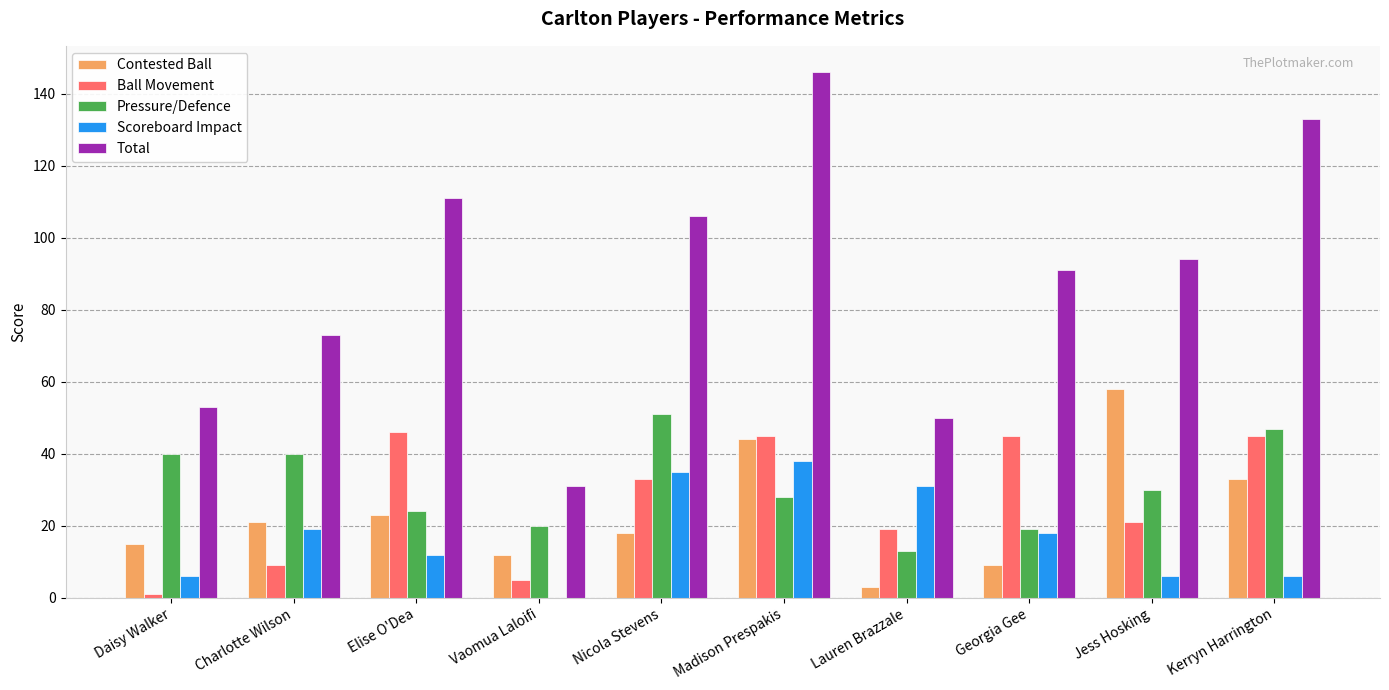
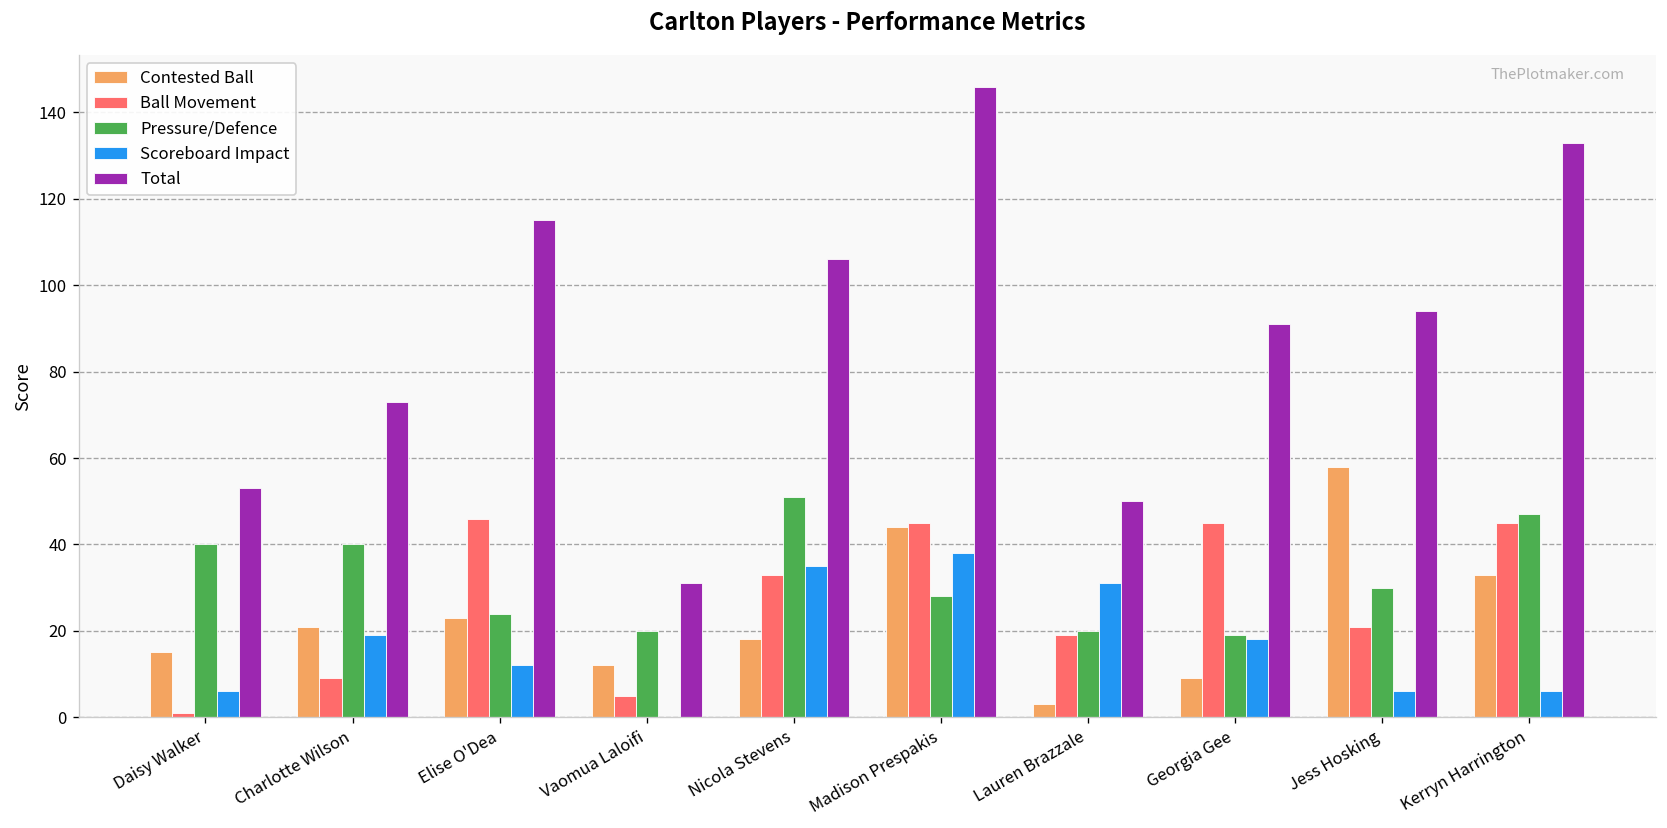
Total, Elise O'Dea: 111 -> 115
Pressure/Defence, Lauren Brazzale: 13 -> 20
